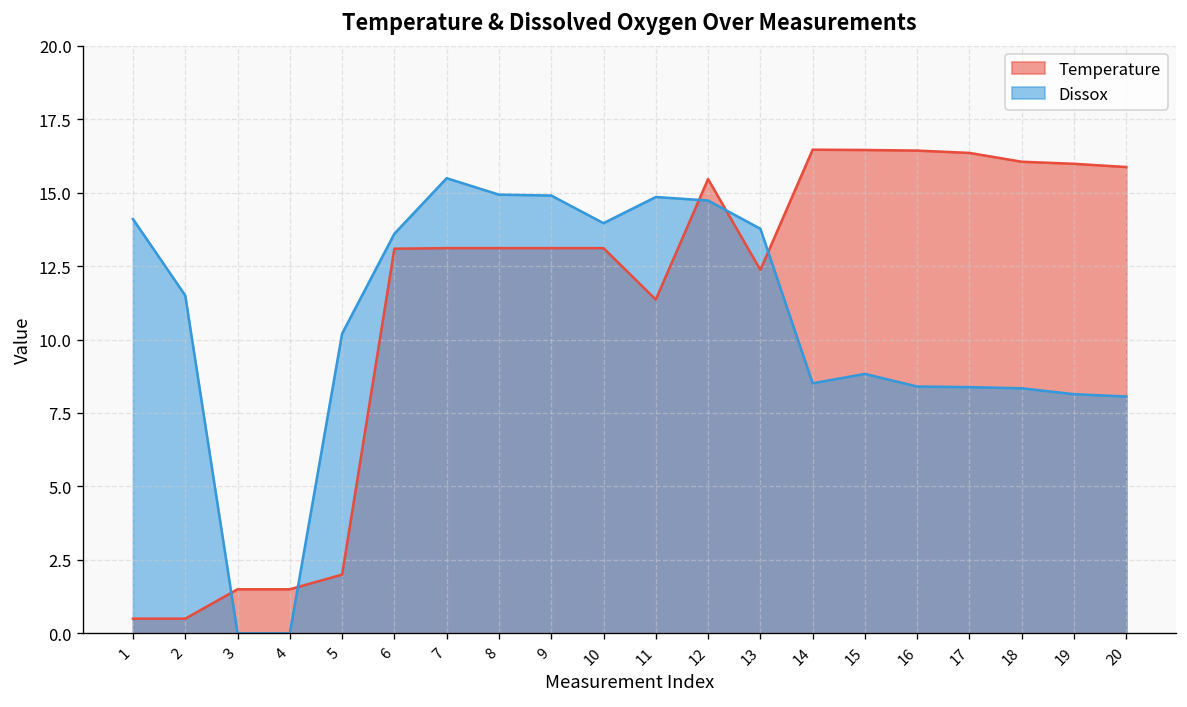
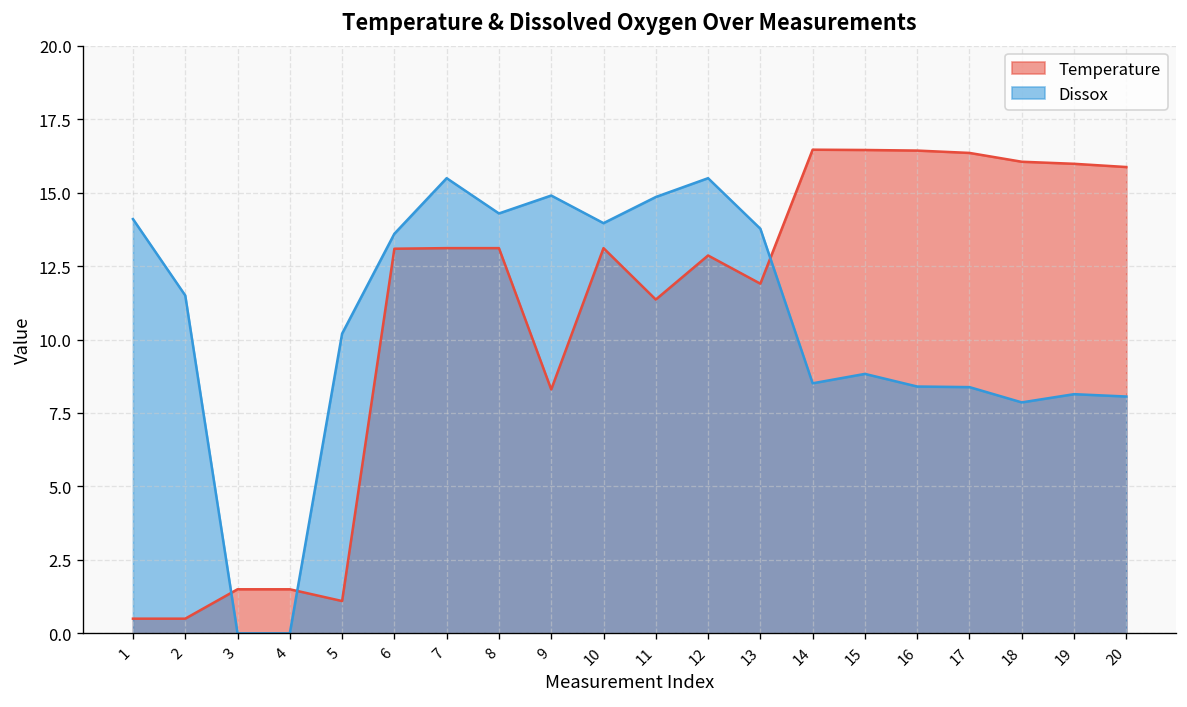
Temperature, 5: 2.0 -> 1.1
Dissox, 8: 14.9 -> 14.3
Temperature, 9: 13.1 -> 8.3
Temperature, 12: 15.5 -> 12.9
Dissox, 12: 14.7 -> 15.5
Temperature, 13: 12.4 -> 11.9
Dissox, 18: 8.3 -> 7.9
